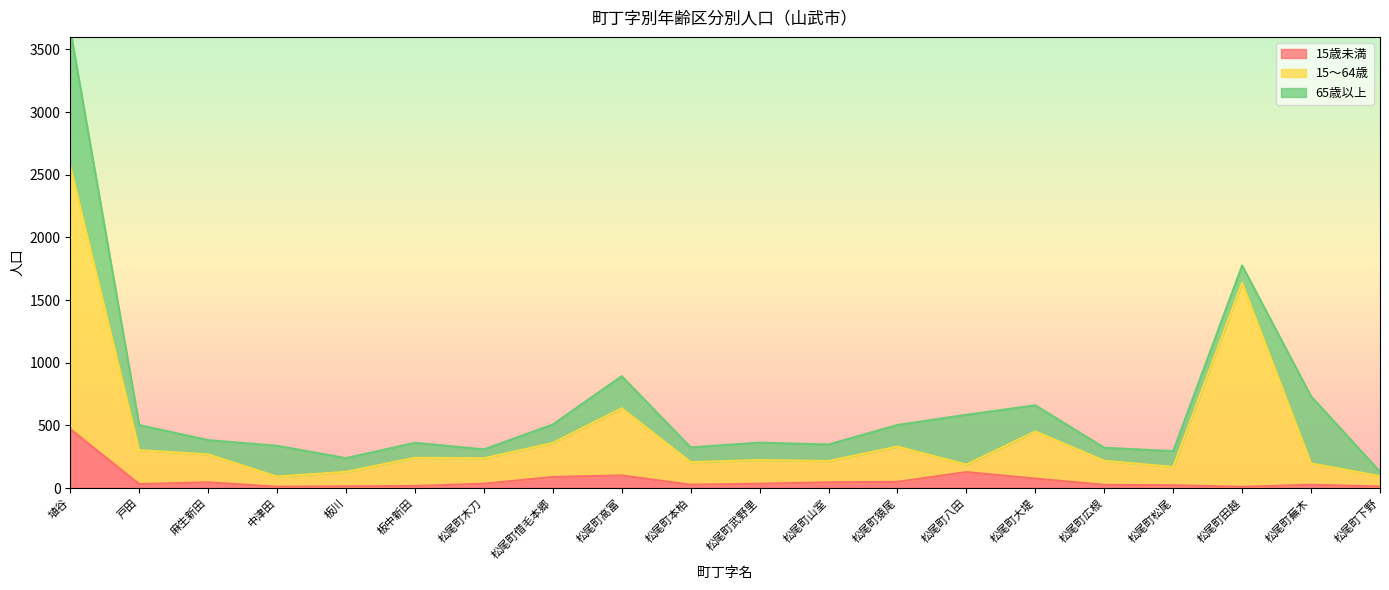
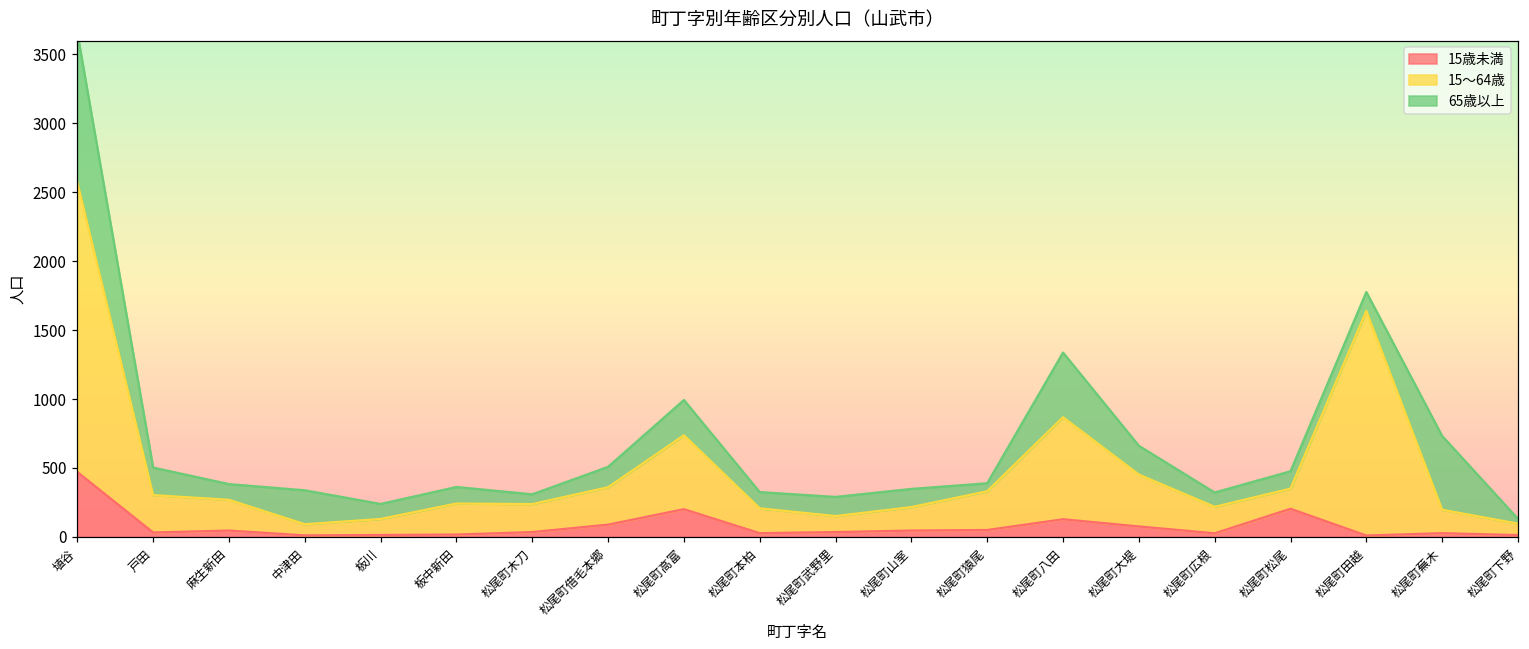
15歳未満, 松尾町高富: 100 -> 200
15～64歳, 松尾町武野里: 190 -> 120
65歳以上, 松尾町猿尾: 170 -> 60
15～64歳, 松尾町八田: 60 -> 740
65歳以上, 松尾町八田: 400 -> 470
15歳未満, 松尾町松尾: 20 -> 200
